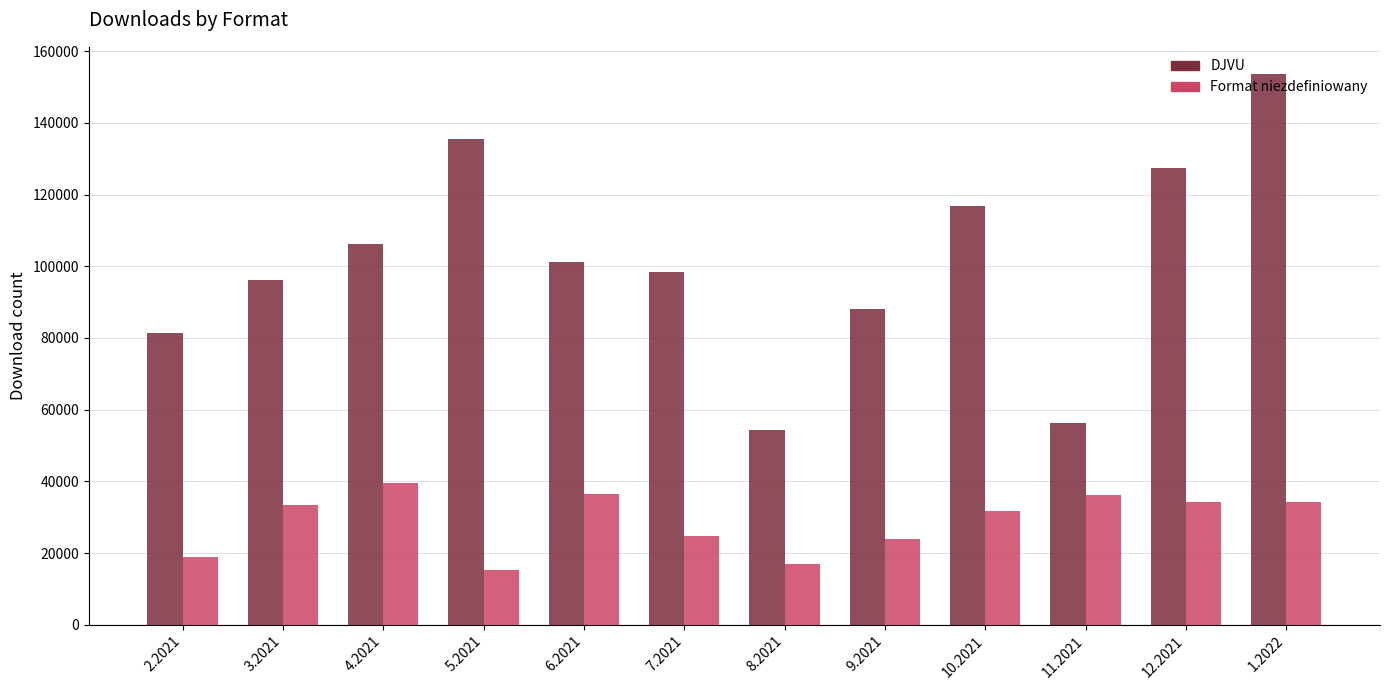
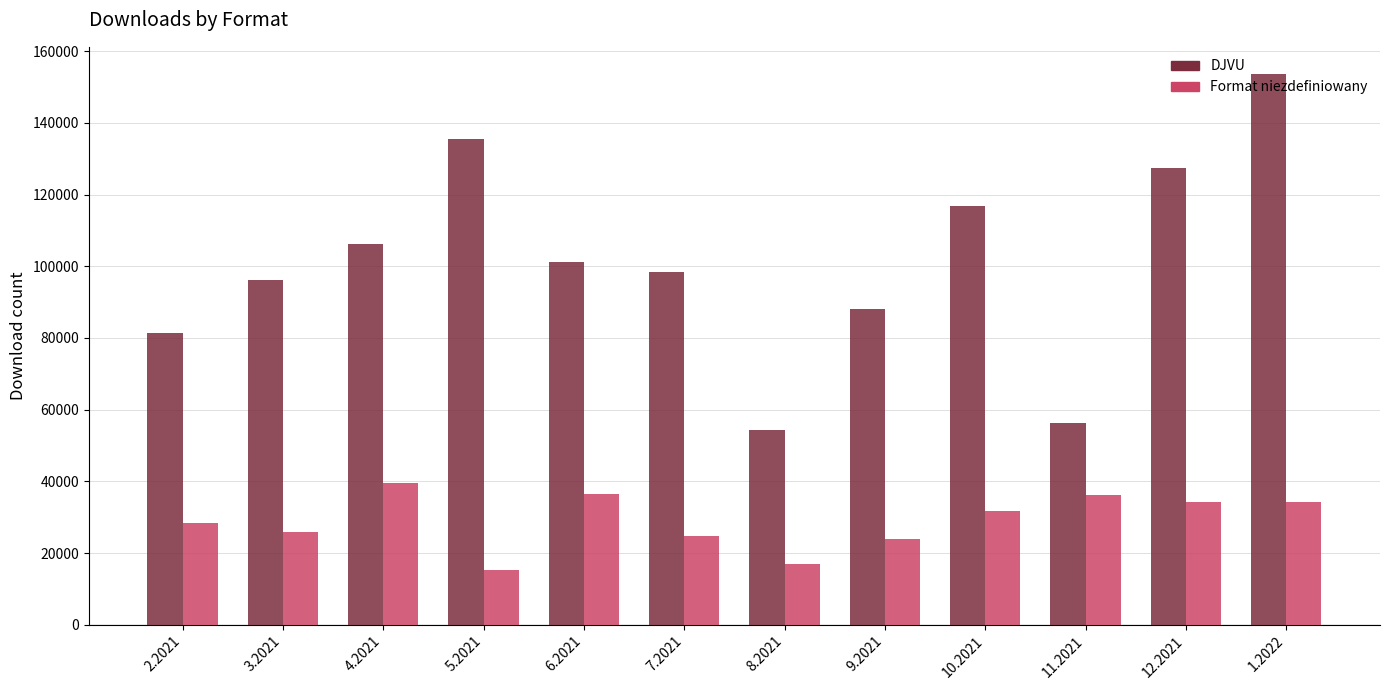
Format niezdefiniowany, 2.2021: 19000 -> 29000
Format niezdefiniowany, 3.2021: 33000 -> 26000
